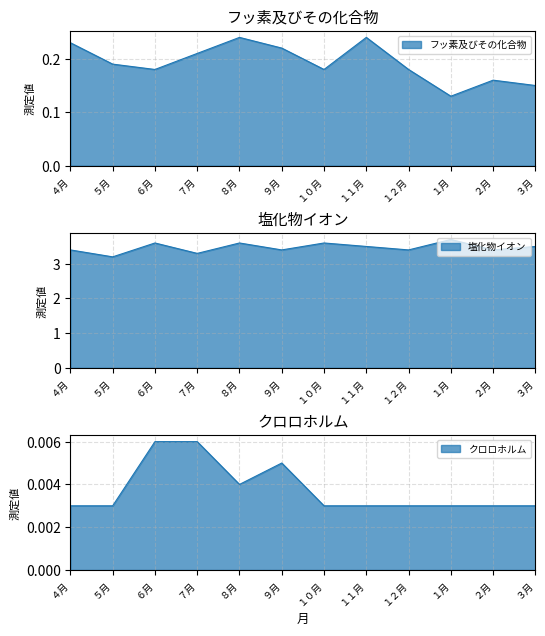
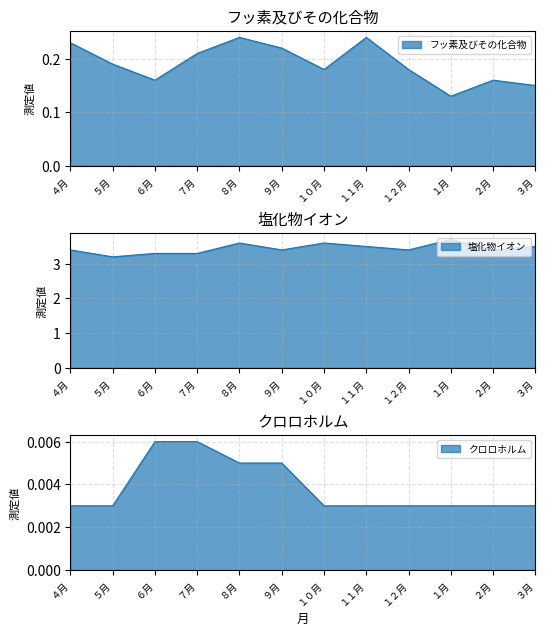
フッ素及びその化合物, ６月: 0.18 -> 0.16
塩化物イオン, ６月: 3.6 -> 3.3
クロロホルム, ８月: 0.004 -> 0.005
